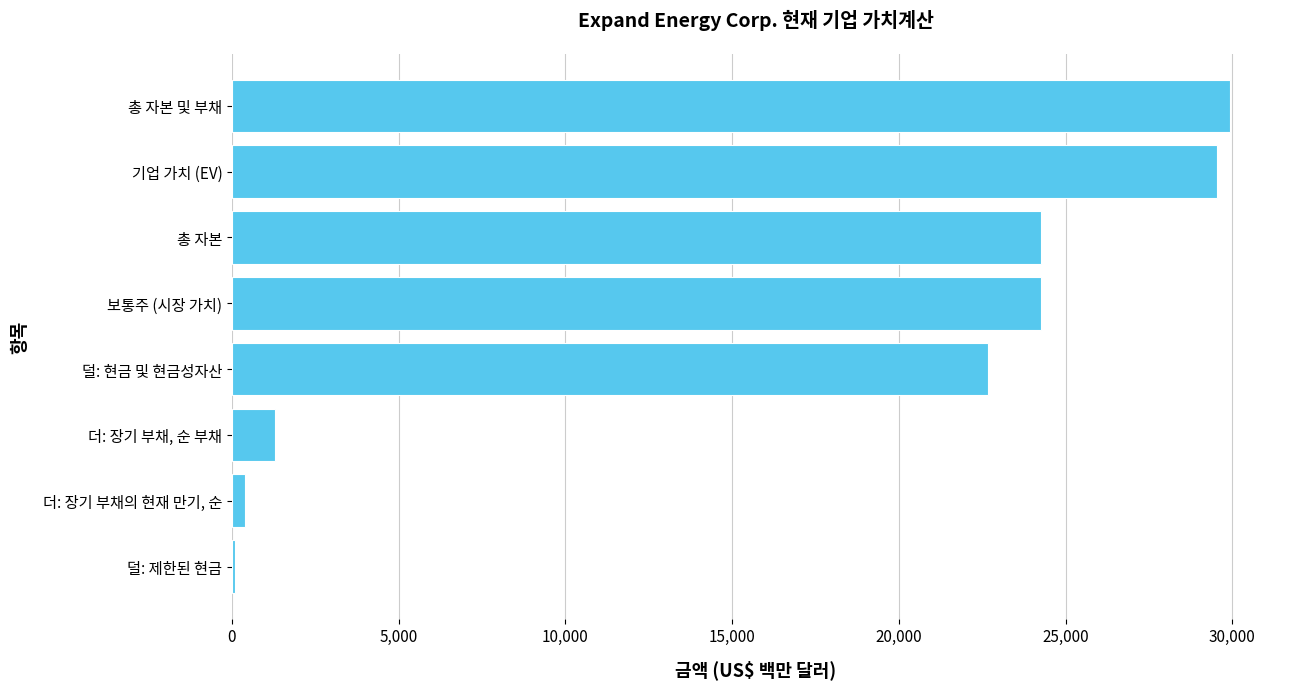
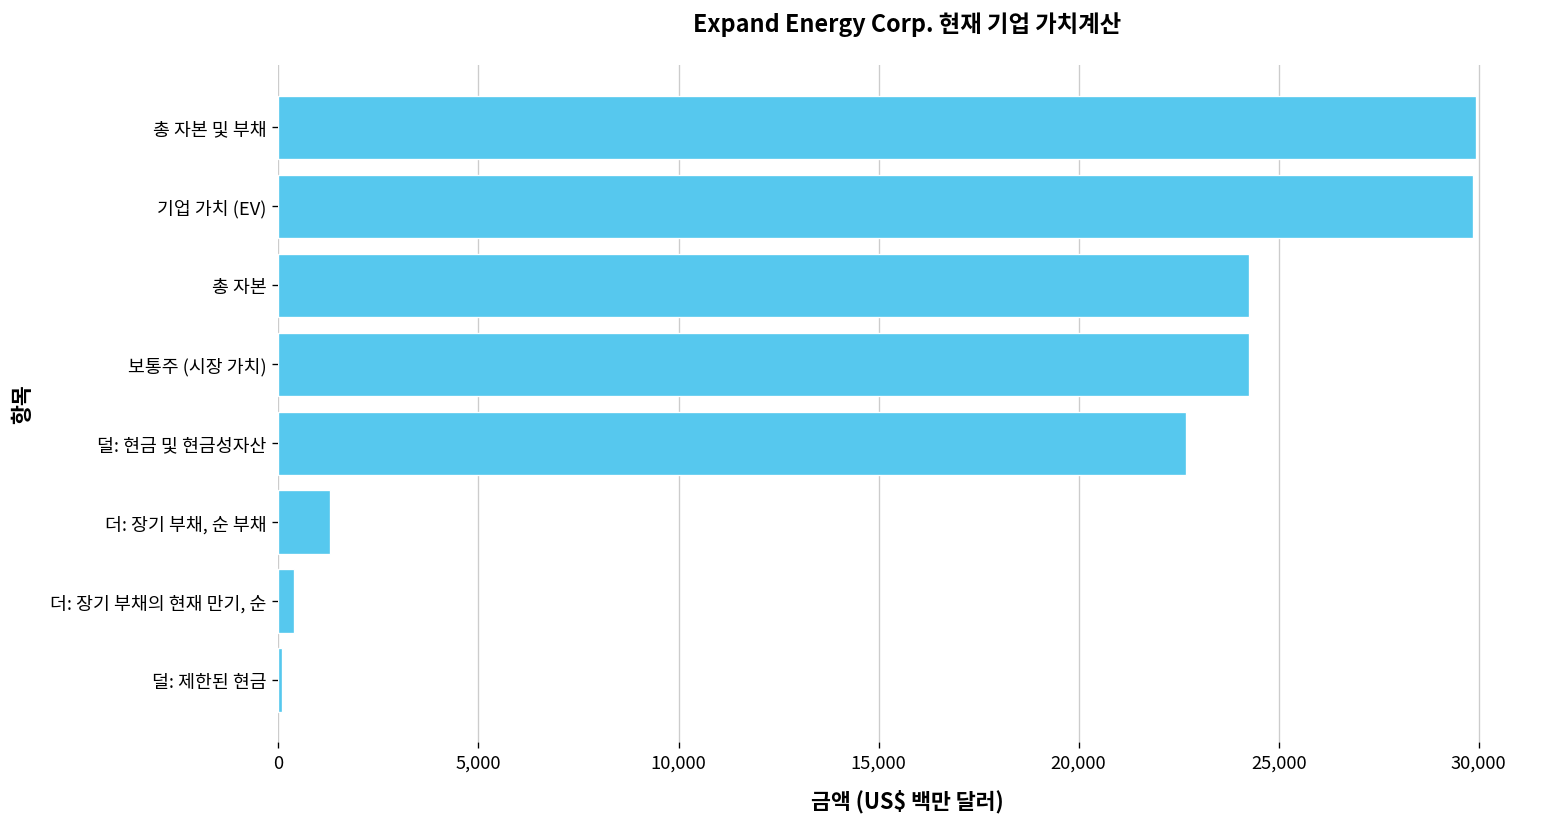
기업 가치 (EV): 29,500 -> 29,900
